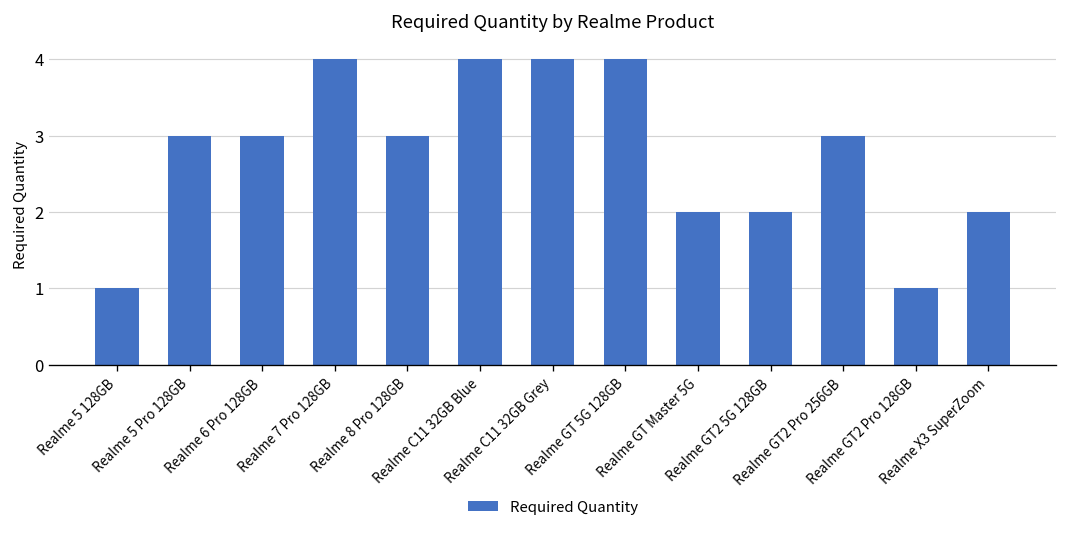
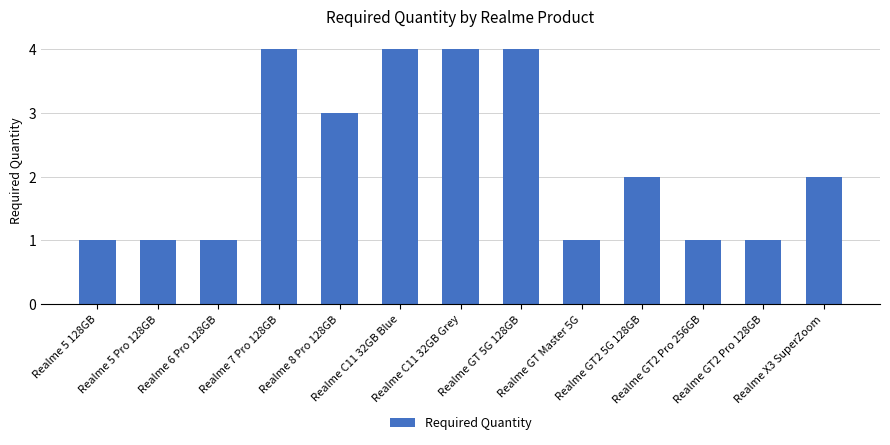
Realme 5 Pro 128GB: 3 -> 1
Realme 6 Pro 128GB: 3 -> 1
Realme GT Master 5G: 2 -> 1
Realme GT2 Pro 256GB: 3 -> 1
